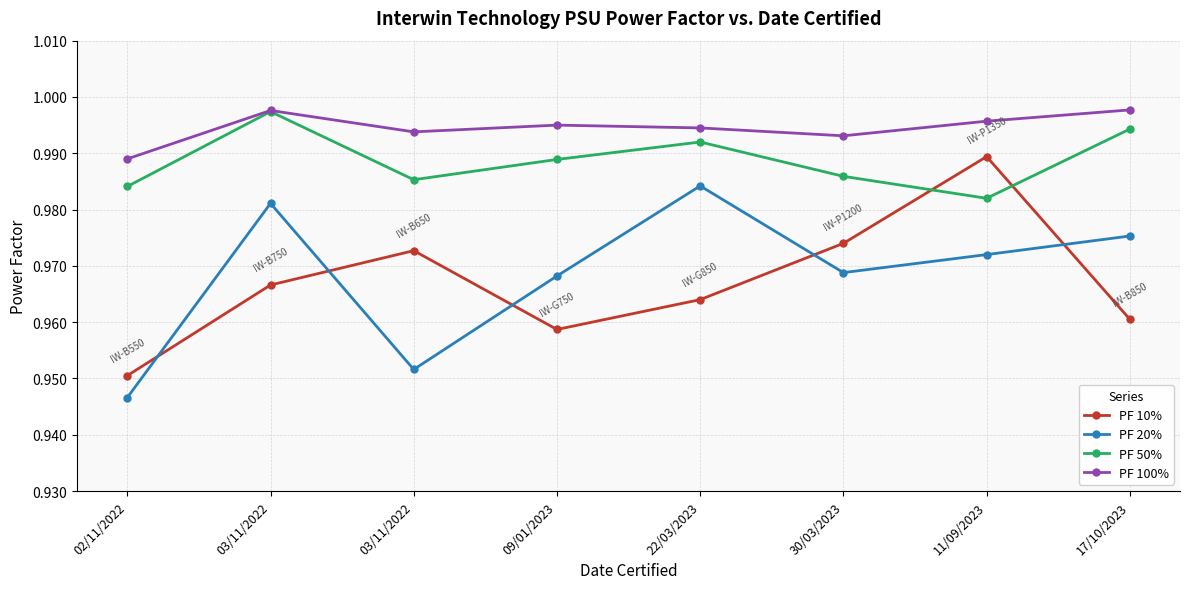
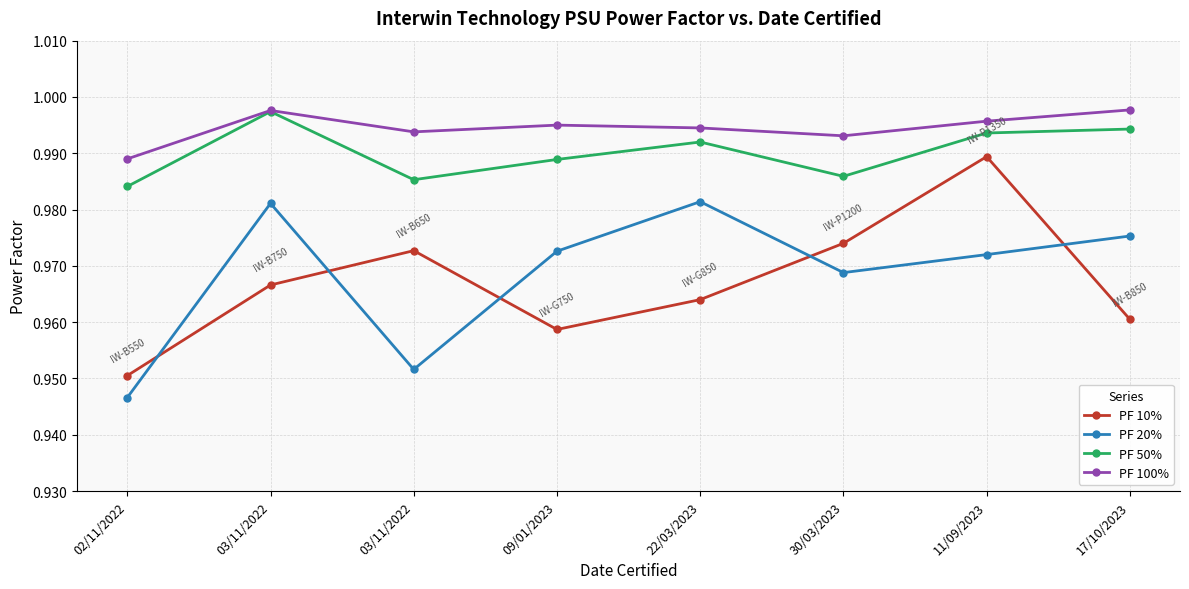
PF 20%, 09/01/2023: 0.968 -> 0.973
PF 20%, 22/03/2023: 0.984 -> 0.981
PF 50%, 11/09/2023: 0.982 -> 0.994
